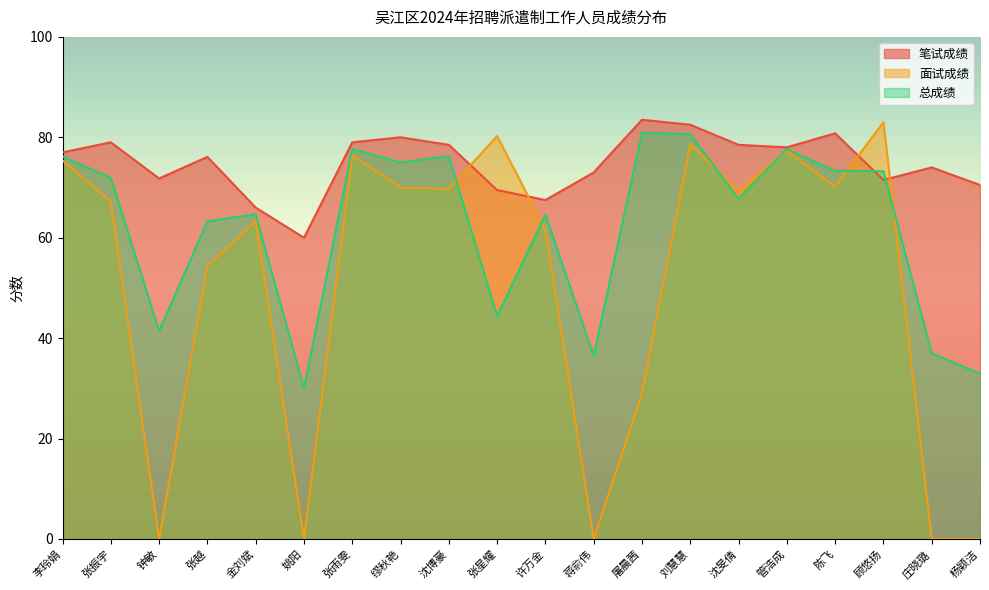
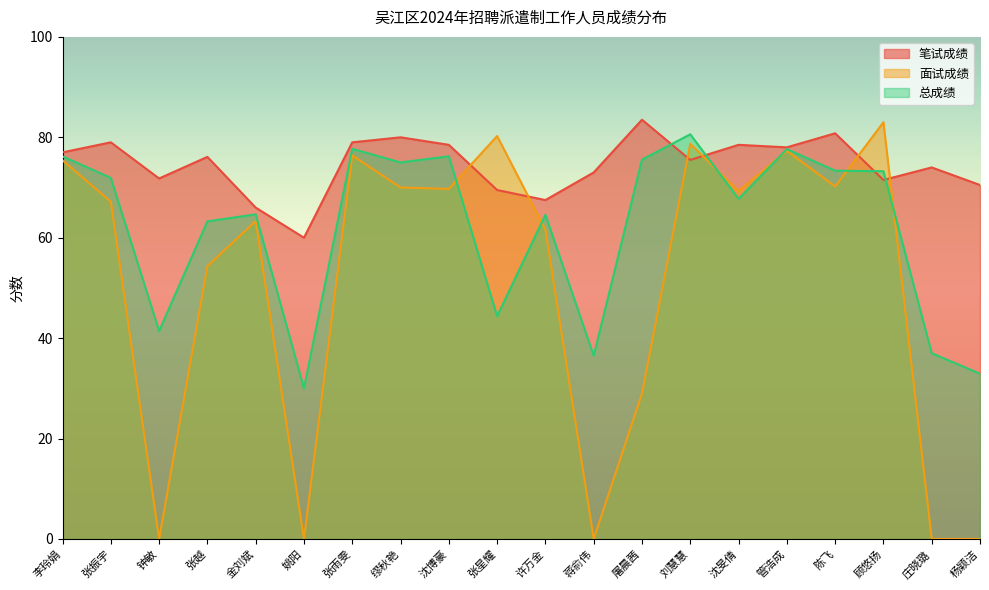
总成绩, 屠晨茜: 81 -> 76
笔试成绩, 刘慧慧: 83 -> 76
